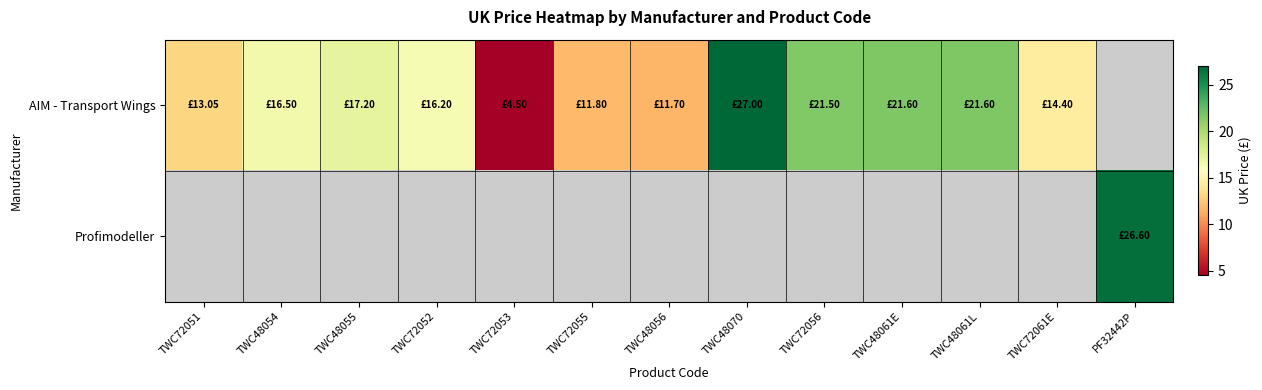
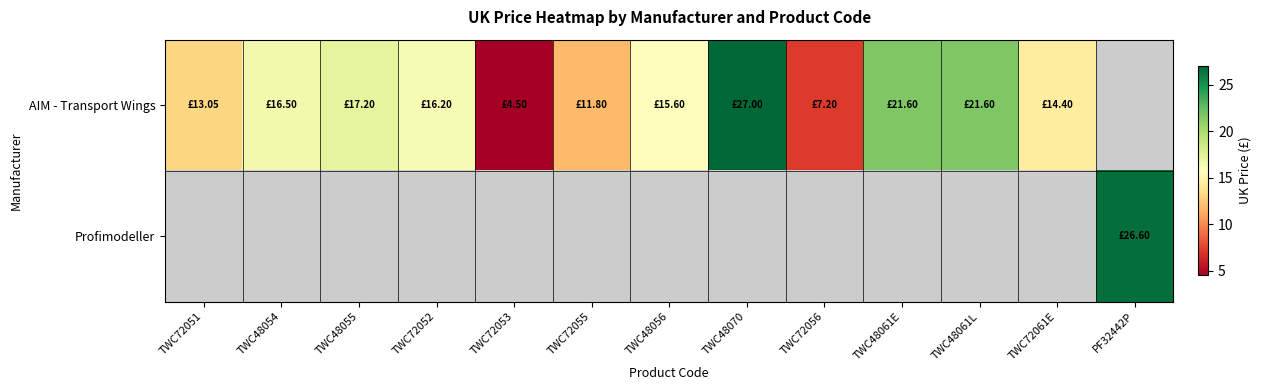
AIM - Transport Wings, TWC48056: £11.70 -> £15.60
AIM - Transport Wings, TWC72056: £21.50 -> £7.20
